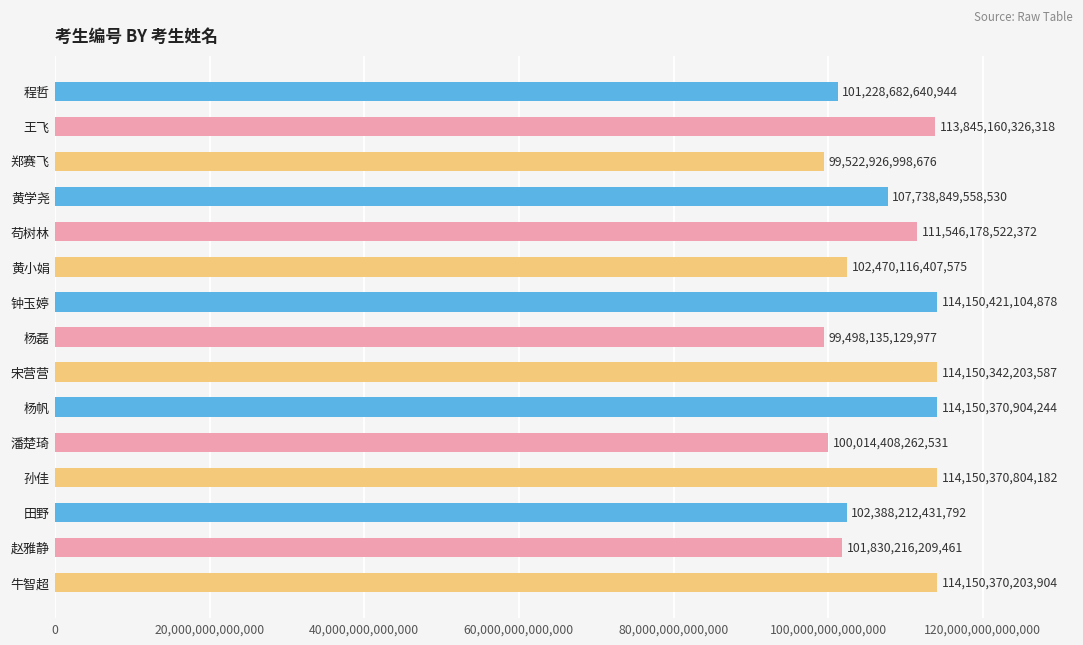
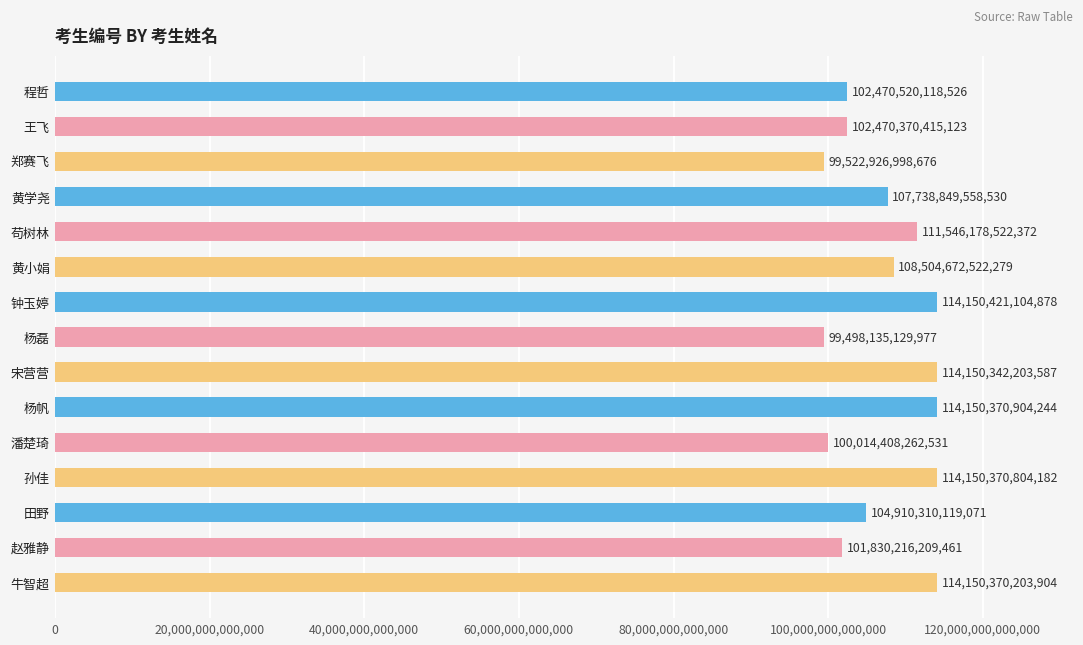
程哲: 101,228,682,640,944 -> 102,470,520,118,526
王飞: 113,845,160,326,318 -> 102,470,370,415,123
黄小娟: 102,470,116,407,575 -> 108,504,672,522,279
田野: 102,388,212,431,792 -> 104,910,310,119,071
